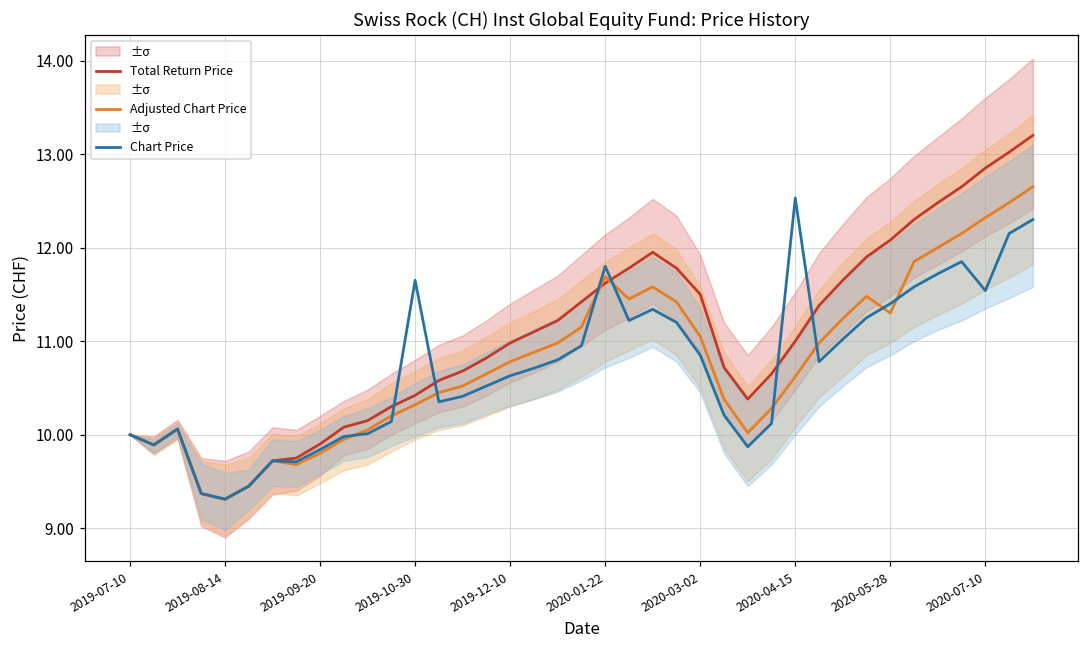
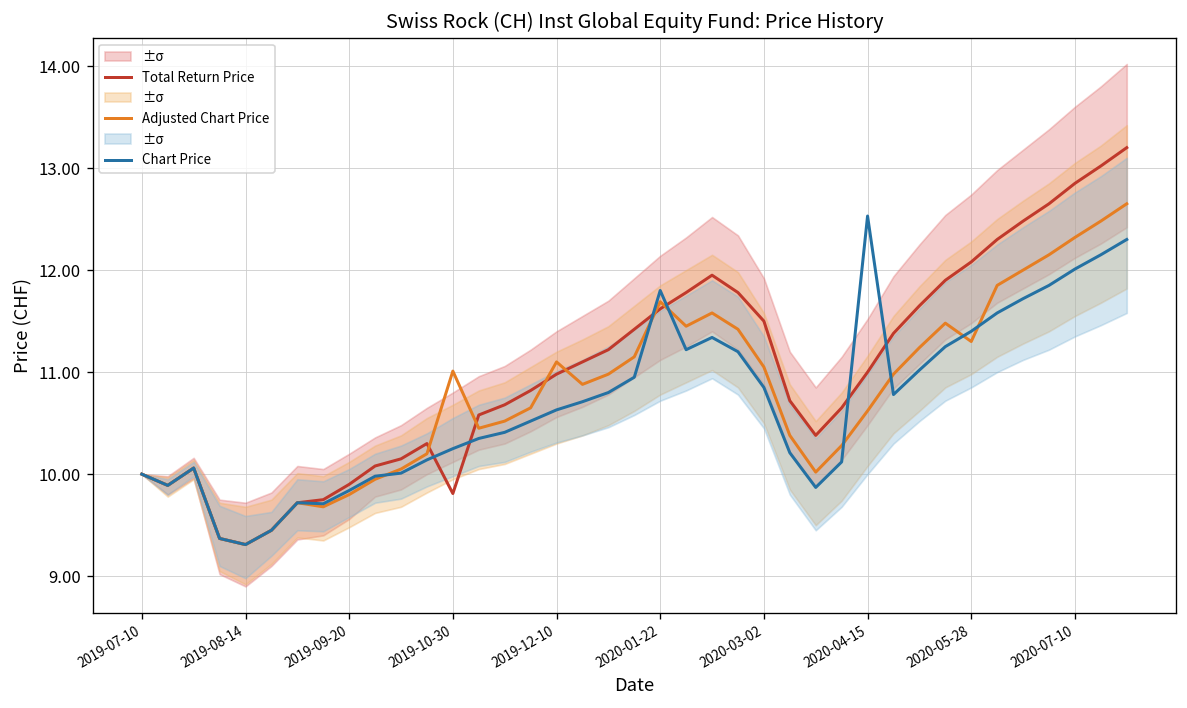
Total Return Price, 2019-10-30: 10.4 -> 9.8
Adjusted Chart Price, 2019-10-30: 10.3 -> 11.0
Chart Price, 2019-10-30: 11.7 -> 10.3
Adjusted Chart Price, 2019-12-10: 10.8 -> 11.1
Chart Price, 2020-07-10: 11.5 -> 12.0
